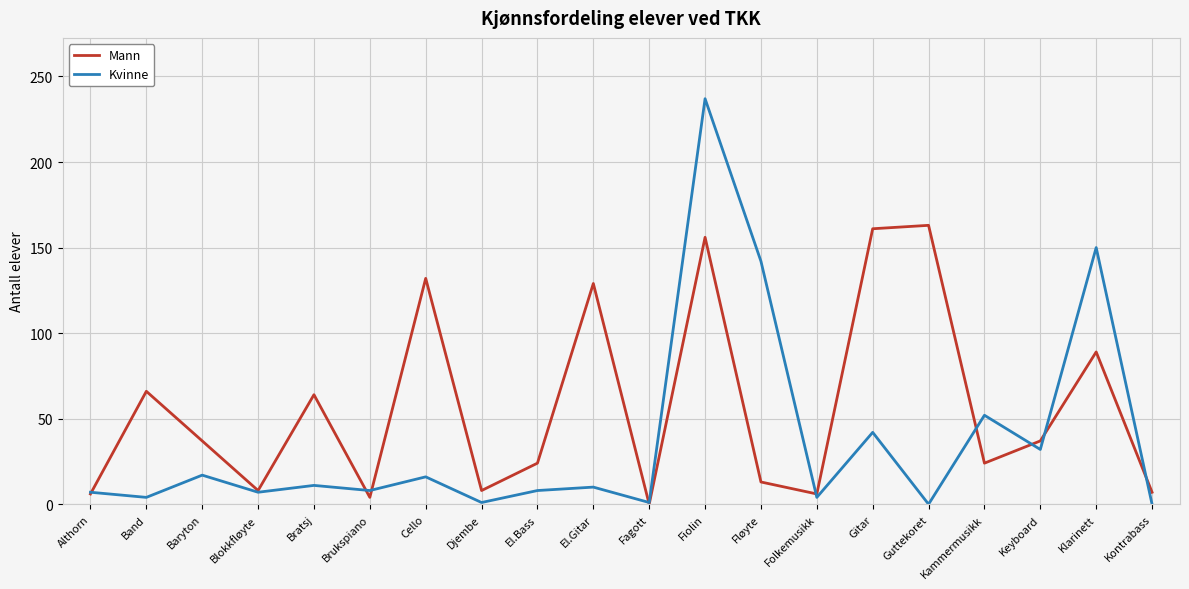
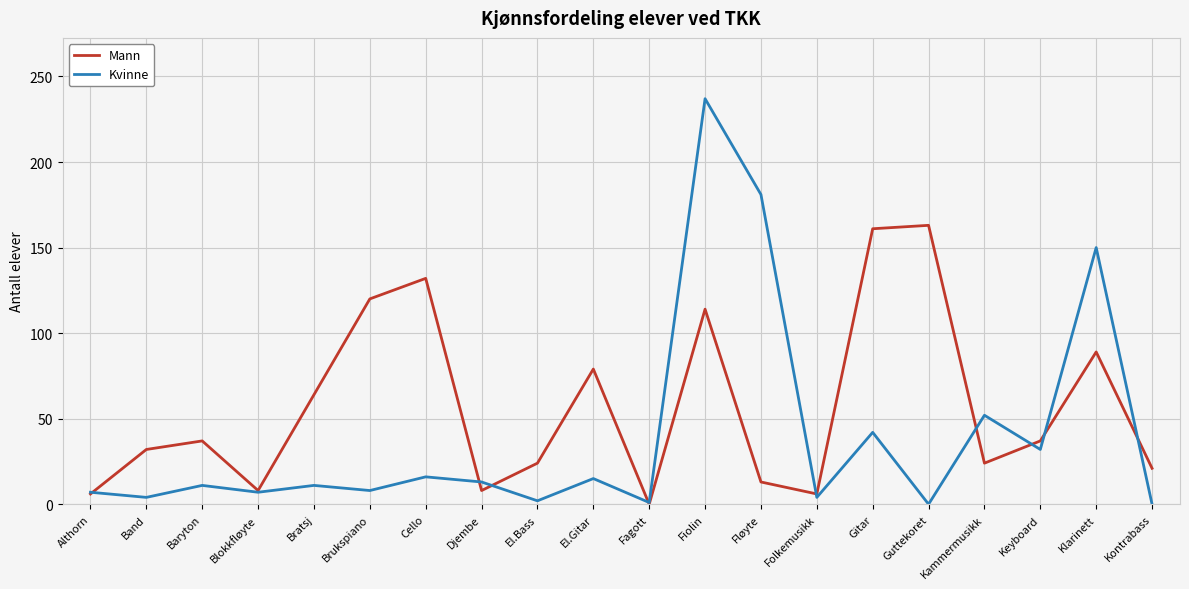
Mann, Band: 66 -> 32
Kvinne, Baryton: 17 -> 11
Mann, Brukspiano: 4 -> 120
Kvinne, Djembe: 1 -> 13
Kvinne, El.Bass: 8 -> 2
Mann, El.Gitar: 129 -> 79
Kvinne, El.Gitar: 10 -> 15
Mann, Fiolin: 156 -> 114
Kvinne, Fløyte: 142 -> 181
Mann, Kontrabass: 7 -> 21
